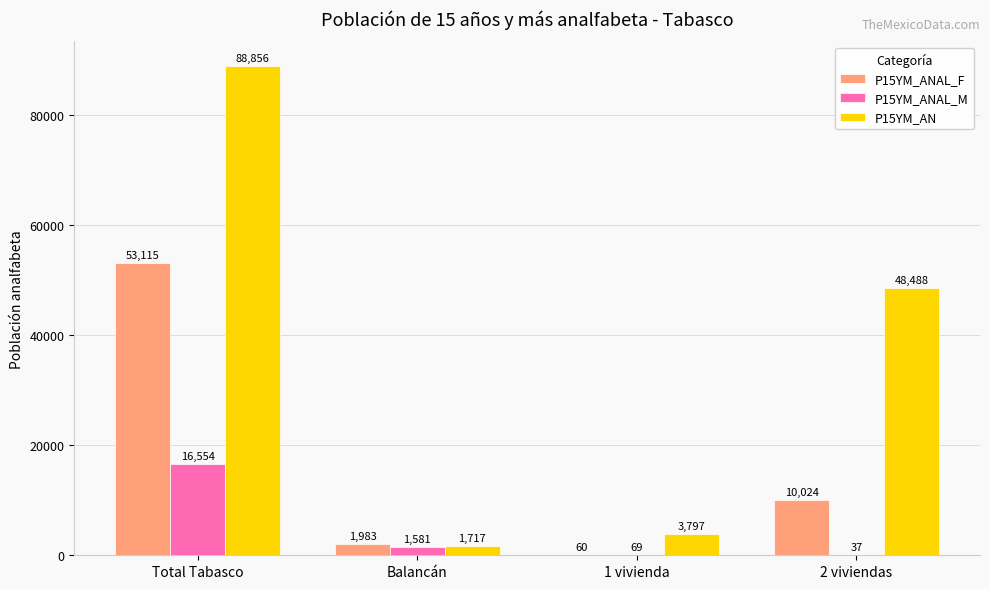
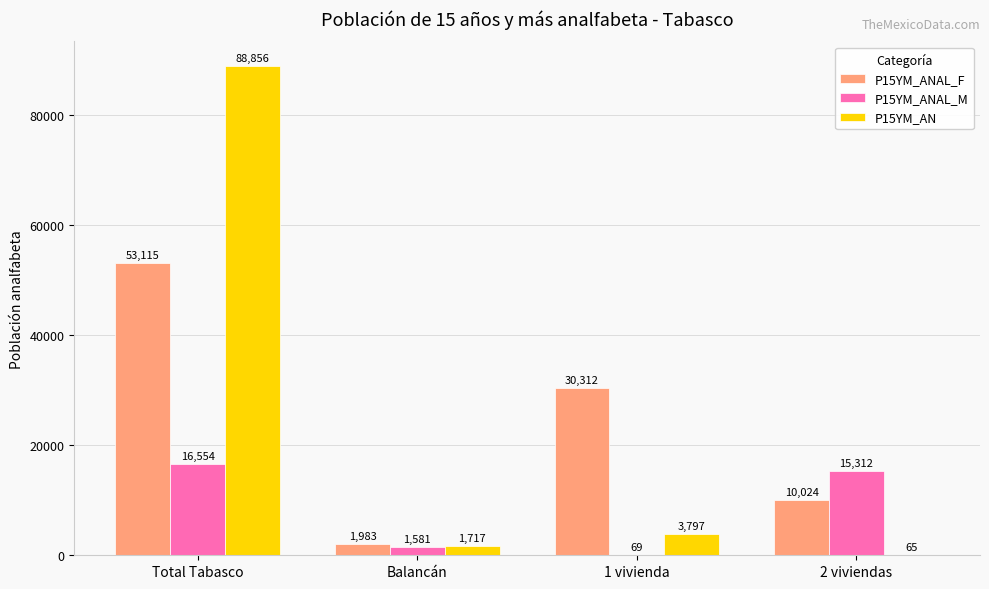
P15YM_ANAL_F, 1 vivienda: 60 -> 30,312
P15YM_ANAL_M, 2 viviendas: 37 -> 15,312
P15YM_AN, 2 viviendas: 48,488 -> 65
